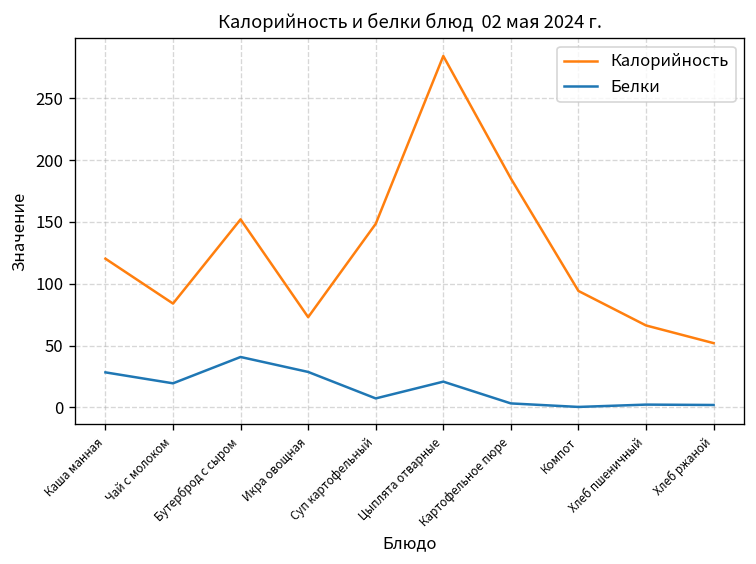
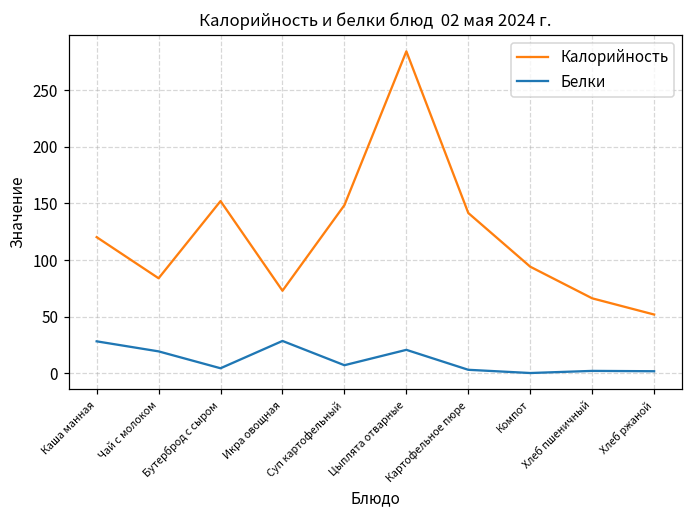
Белки, Бутерброд с сыром: 41 -> 5
Калорийность, Картофельное пюре: 185 -> 142
